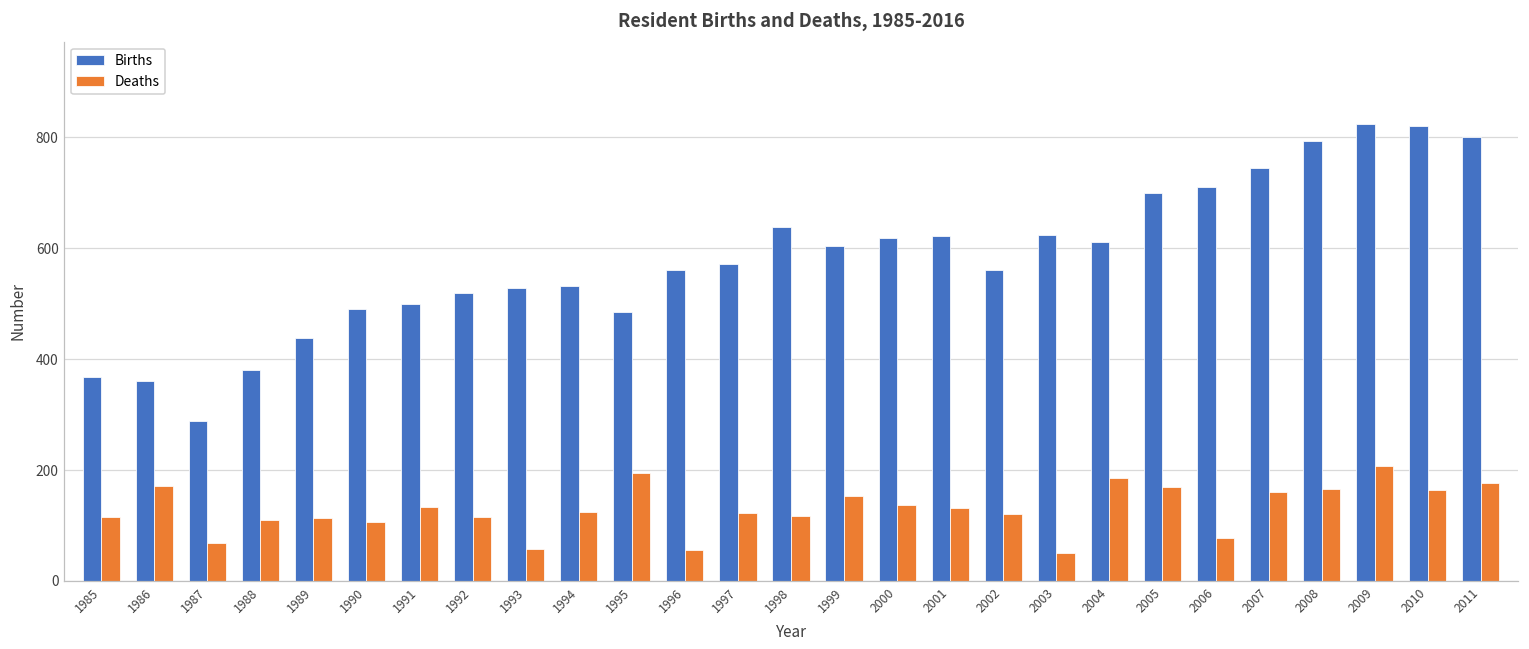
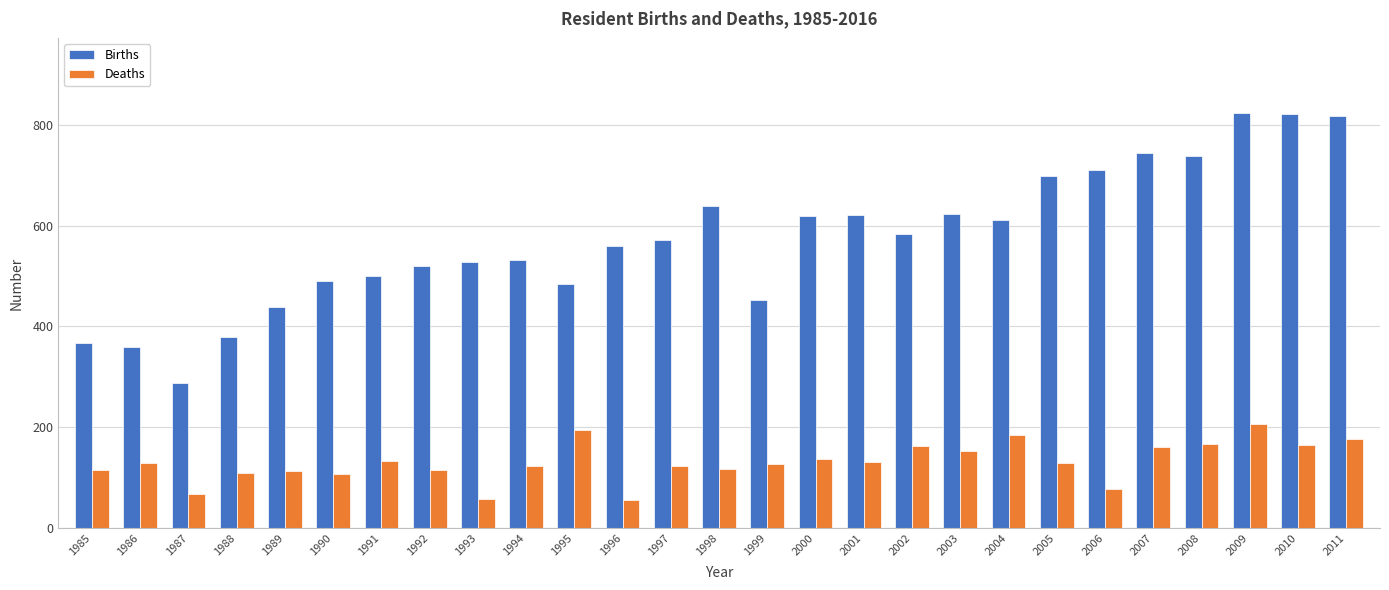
Deaths, 1986: 170 -> 130
Births, 1999: 600 -> 450
Deaths, 1999: 150 -> 130
Births, 2002: 560 -> 580
Deaths, 2002: 120 -> 160
Deaths, 2003: 50 -> 150
Deaths, 2005: 170 -> 130
Births, 2008: 790 -> 740
Births, 2011: 800 -> 820
